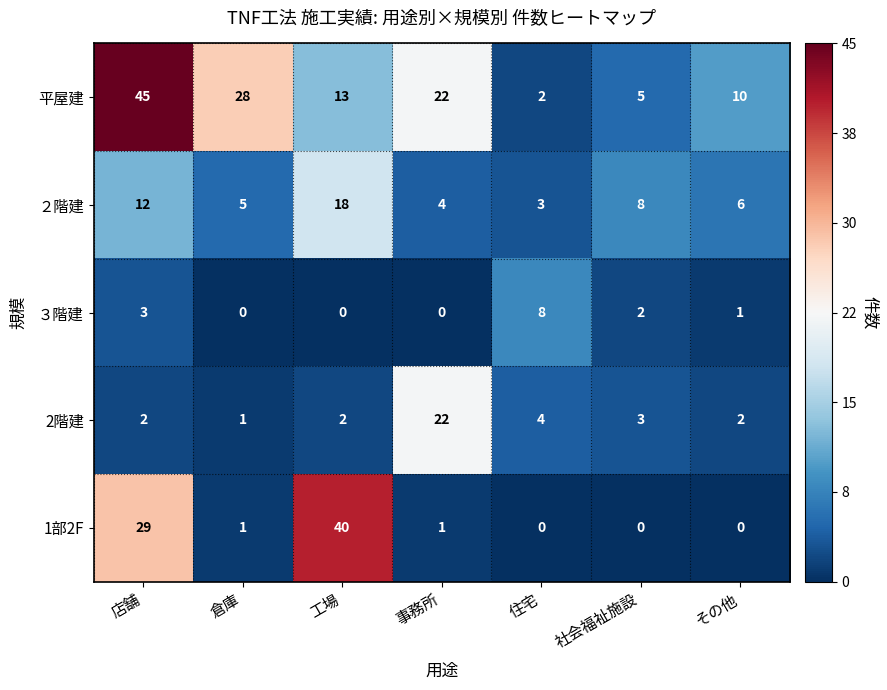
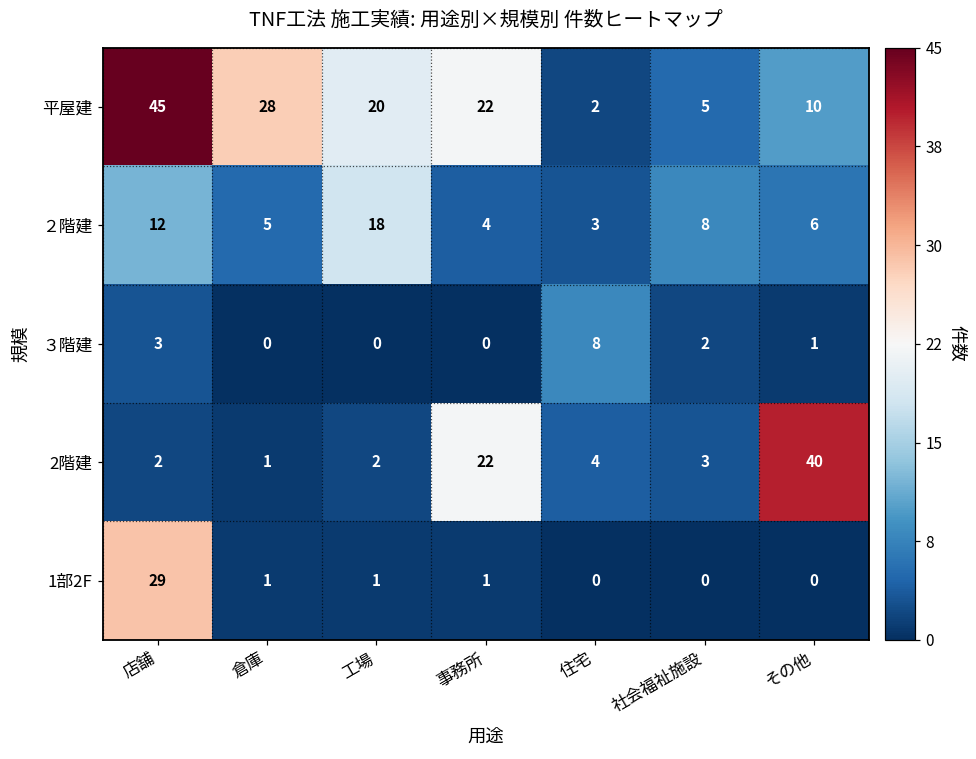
平屋建, 工場: 13 -> 20
2階建, その他: 2 -> 40
1部2F, 工場: 40 -> 1
